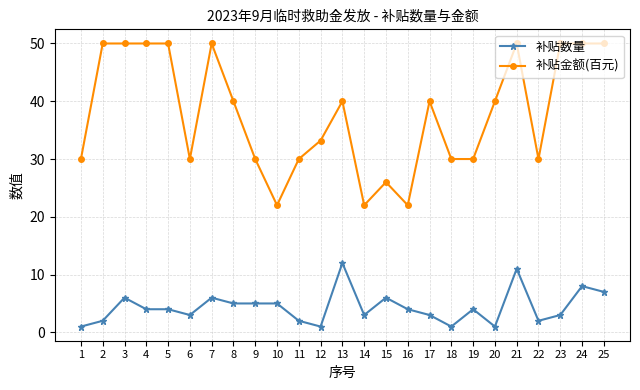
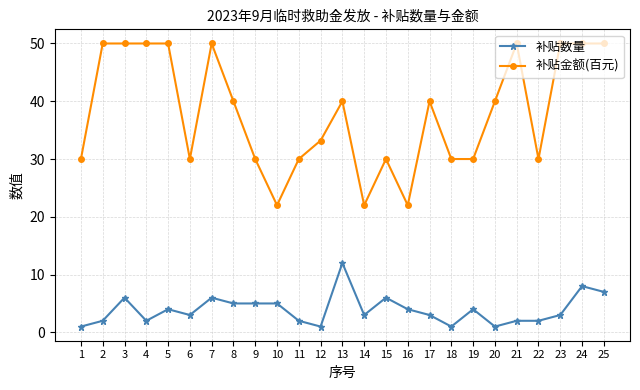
补贴数量, 4: 4 -> 2
补贴金额(百元), 15: 26 -> 30
补贴数量, 21: 11 -> 2
